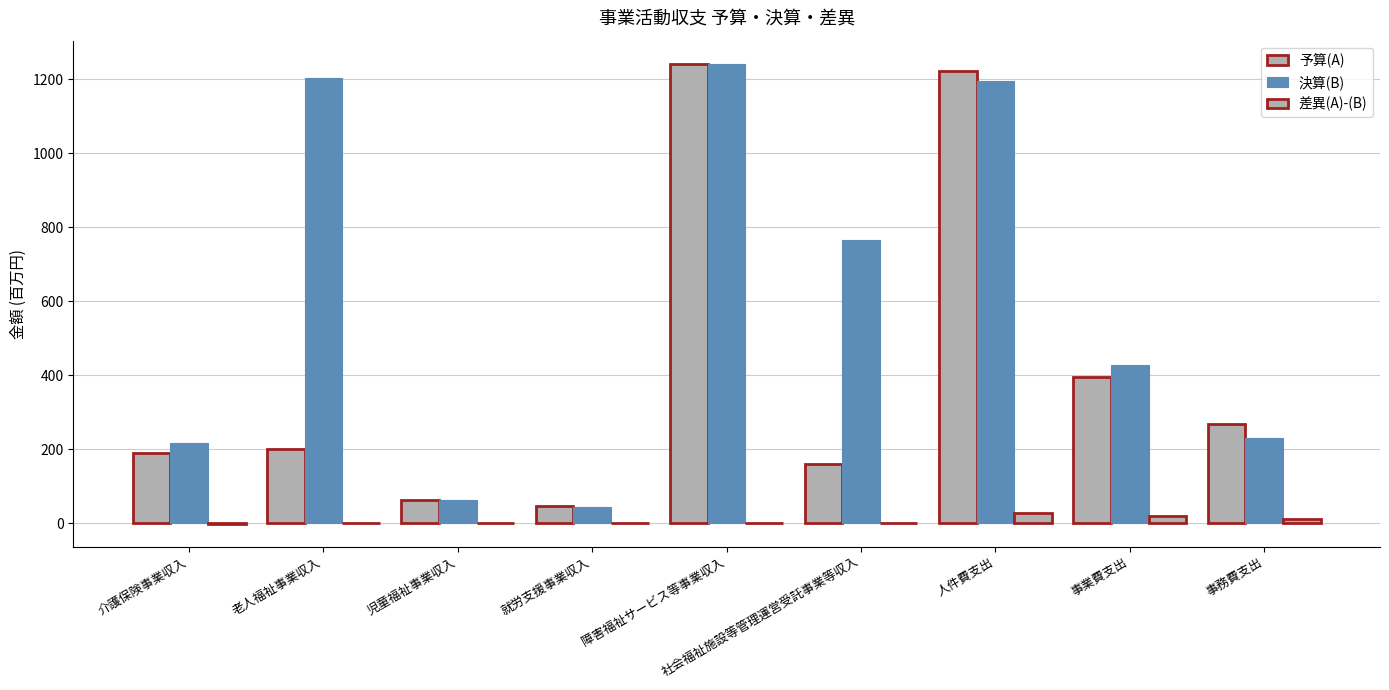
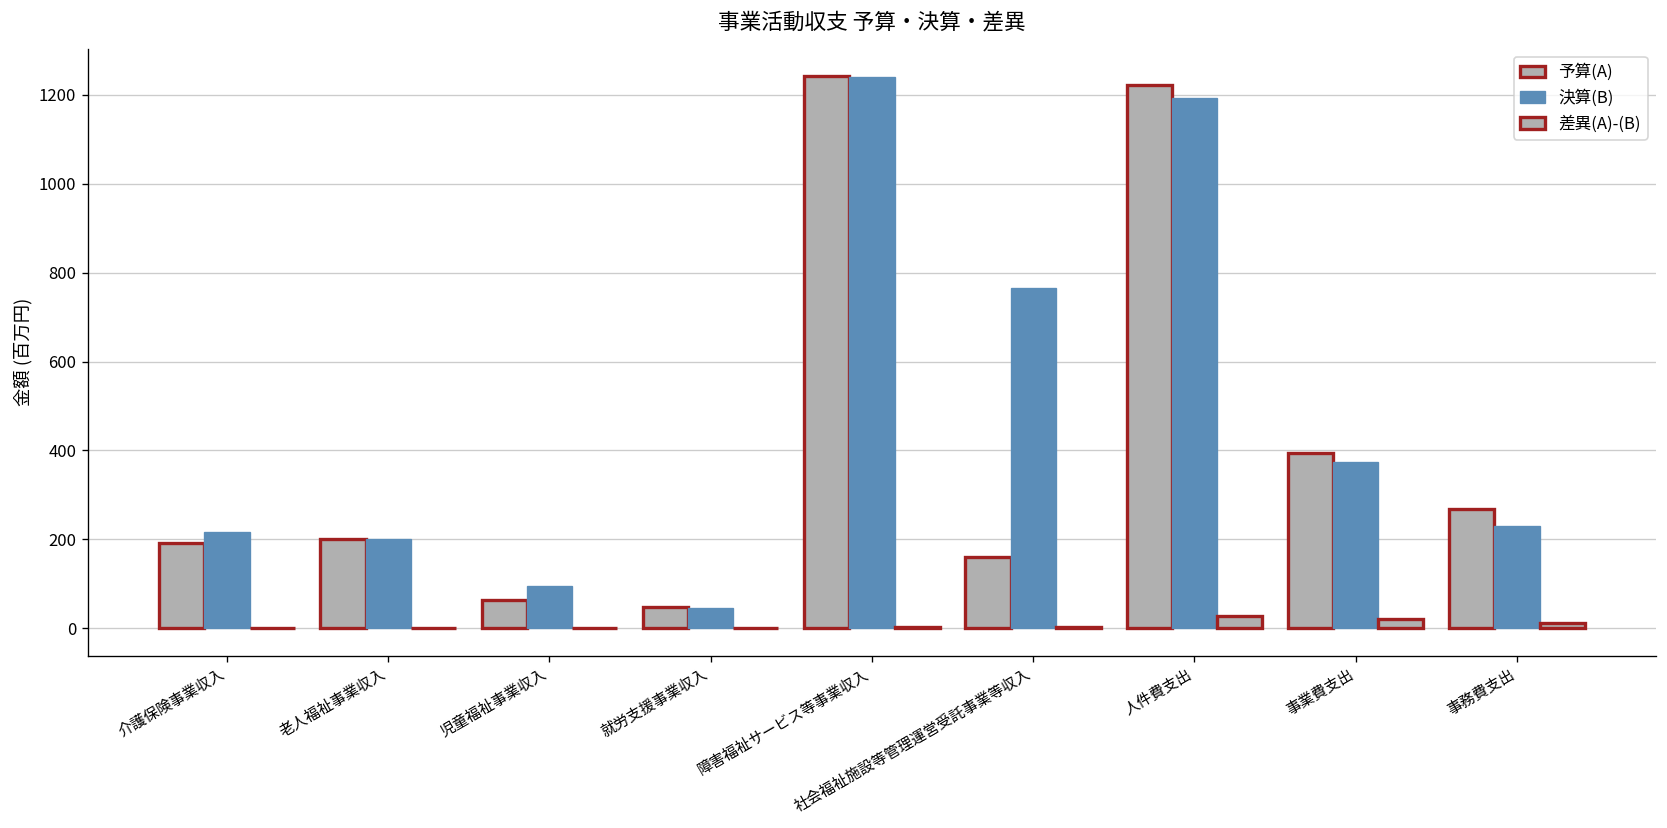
決算(B), 老人福祉事業収入: 1200 -> 200
決算(B), 児童福祉事業収入: 60 -> 100
決算(B), 事業費支出: 430 -> 370
